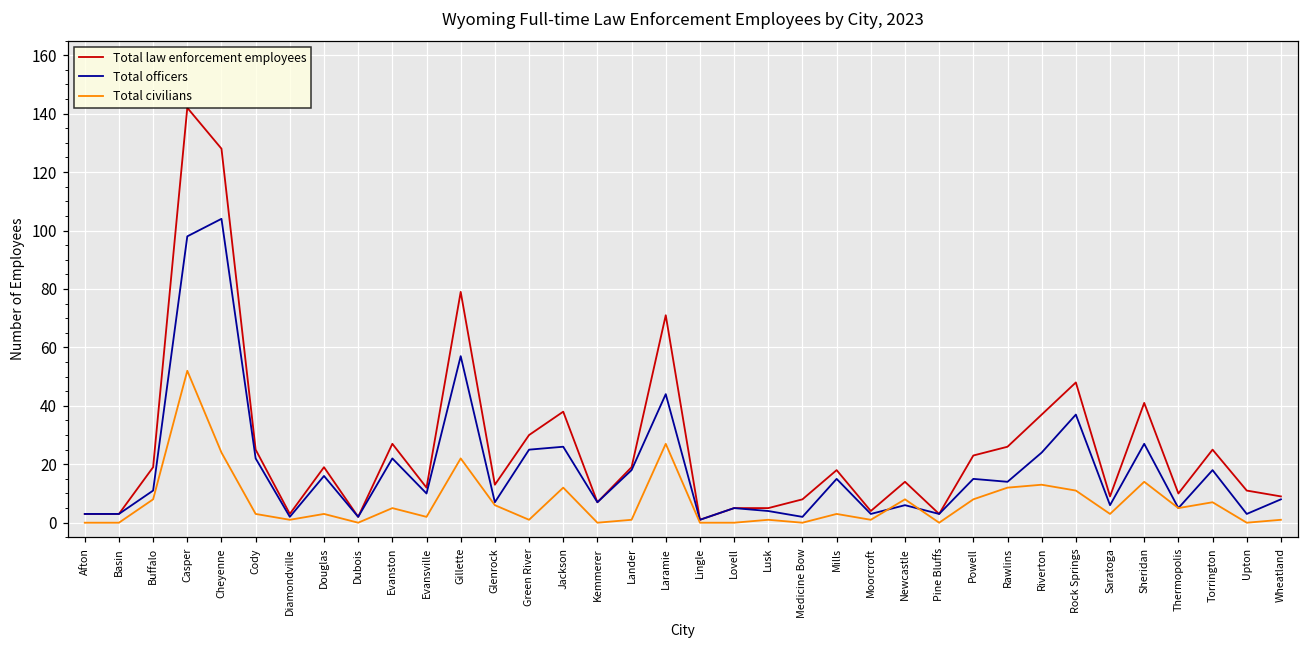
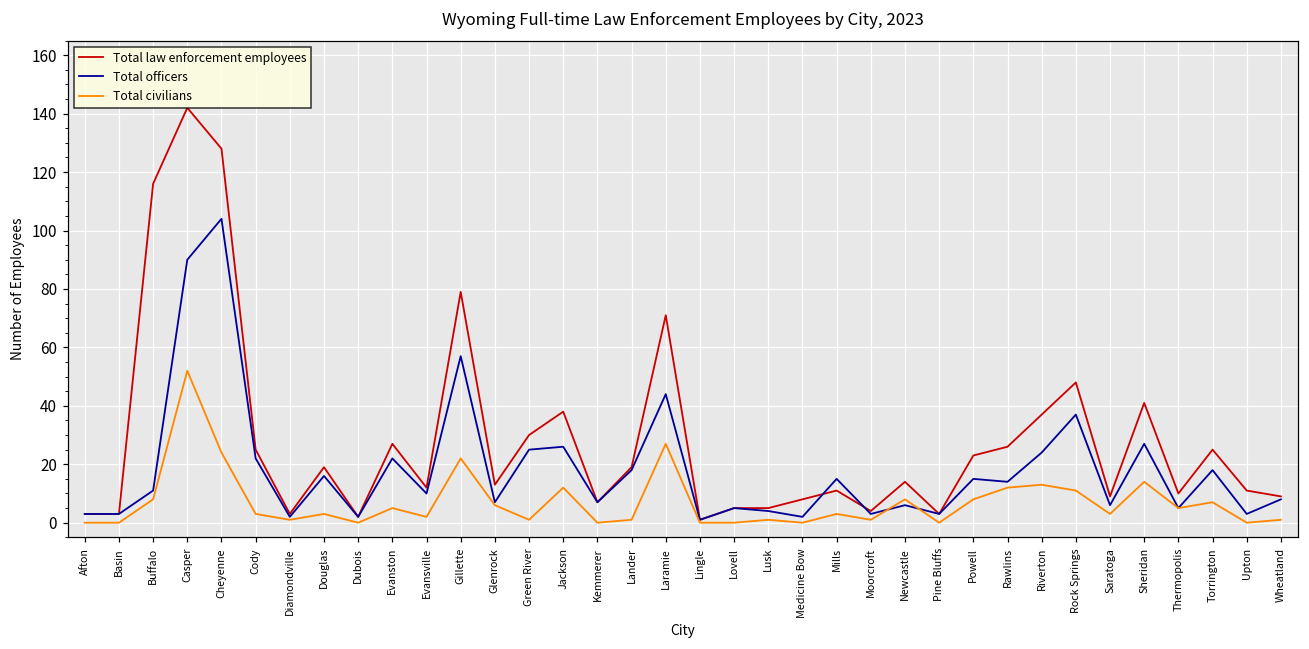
Total law enforcement employees, Buffalo: 19 -> 116
Total officers, Casper: 98 -> 90
Total law enforcement employees, Mills: 18 -> 11
